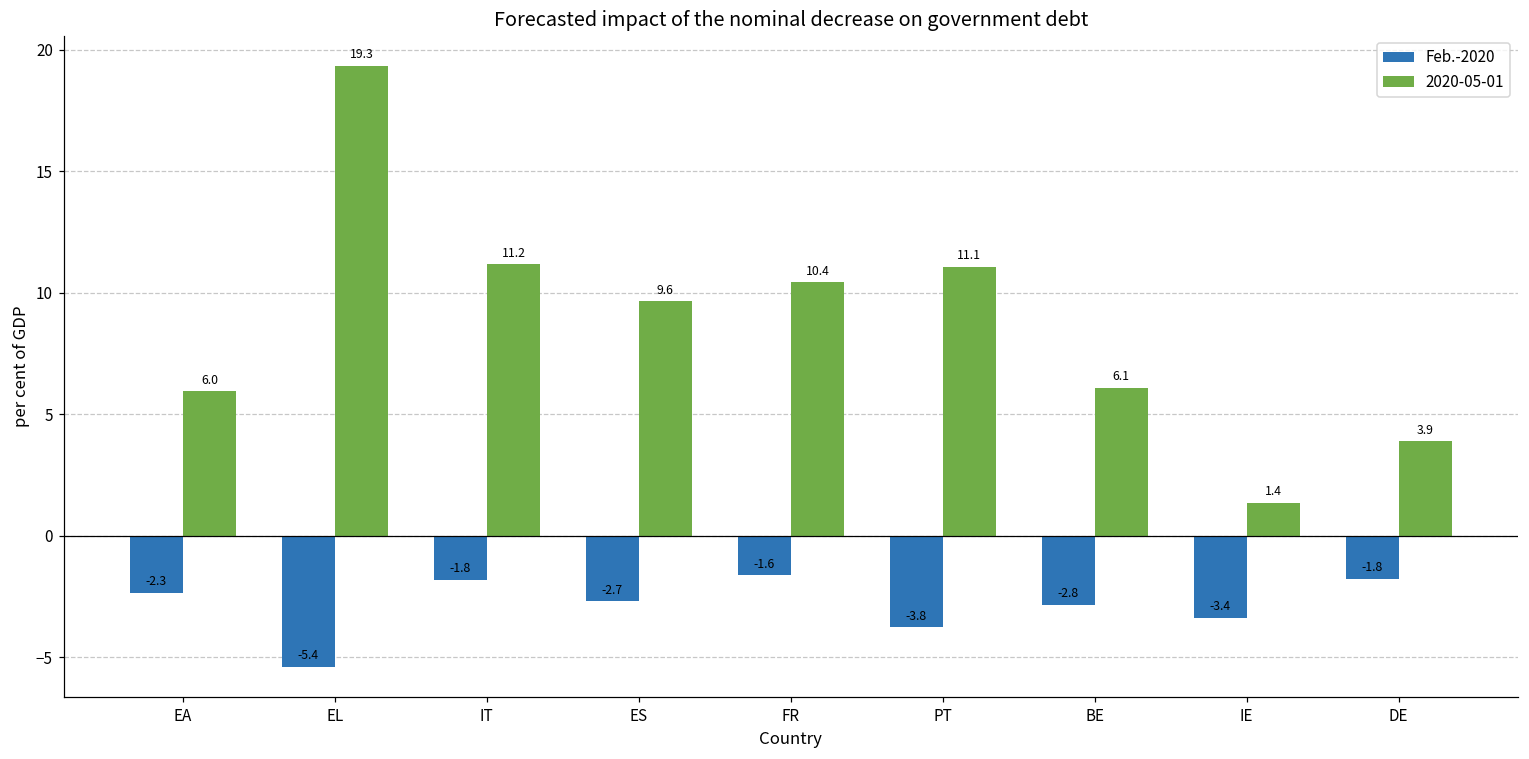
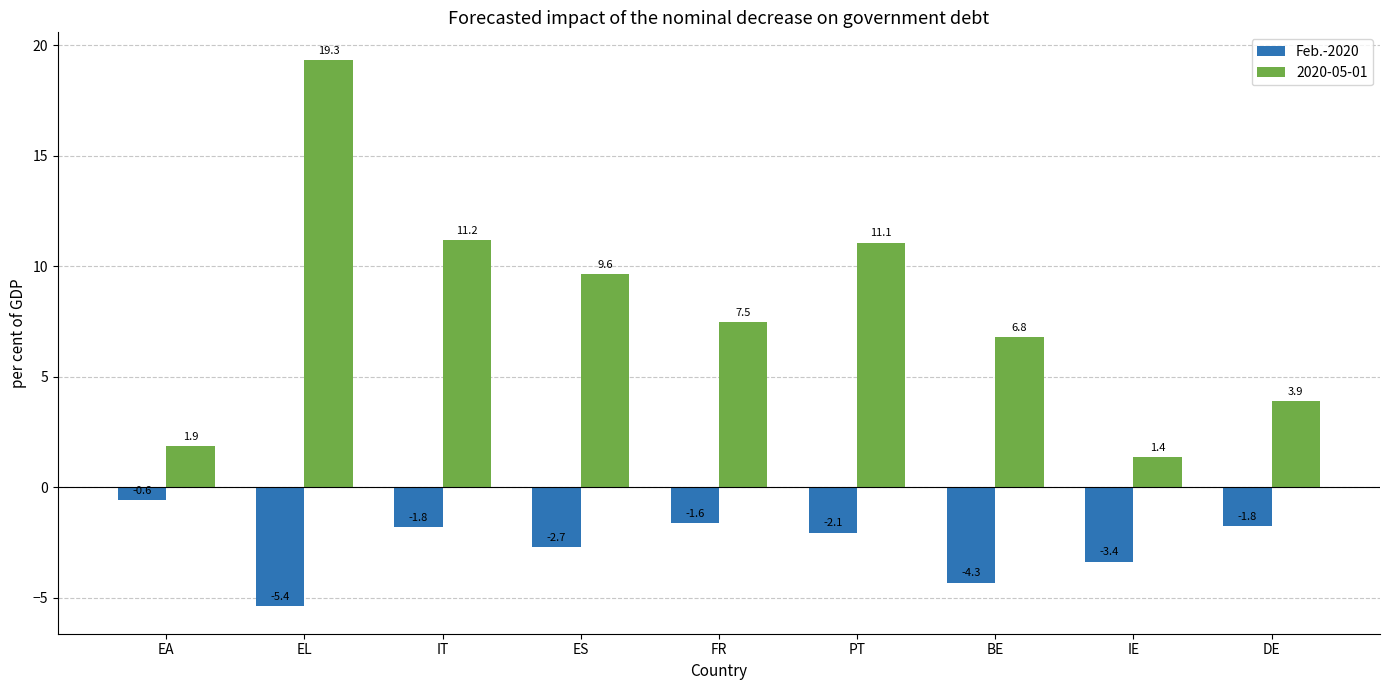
Feb.-2020, EA: -2.3 -> -0.6
2020-05-01, EA: 6.0 -> 1.9
2020-05-01, FR: 10.4 -> 7.5
Feb.-2020, PT: -3.8 -> -2.1
Feb.-2020, BE: -2.8 -> -4.3
2020-05-01, BE: 6.1 -> 6.8
